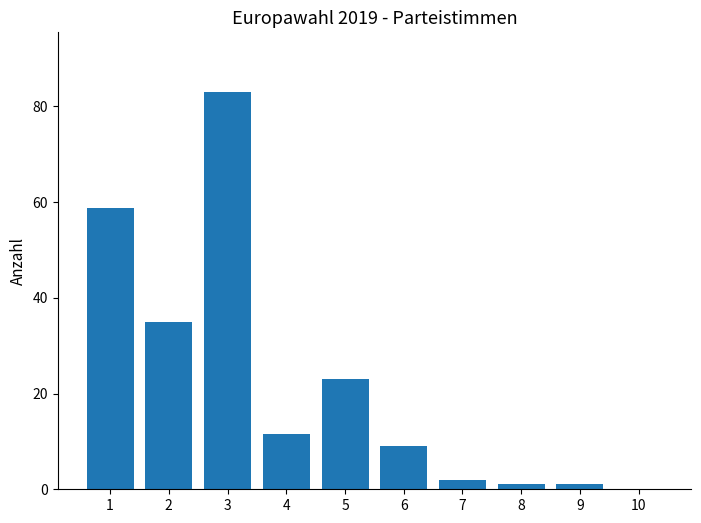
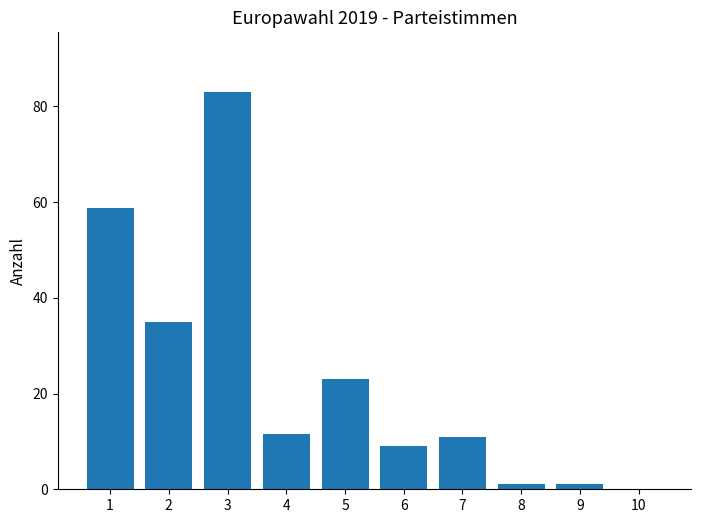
7: 2 -> 11
